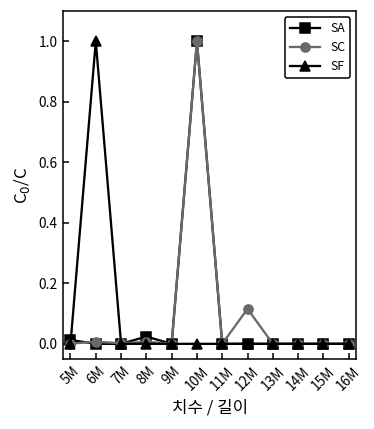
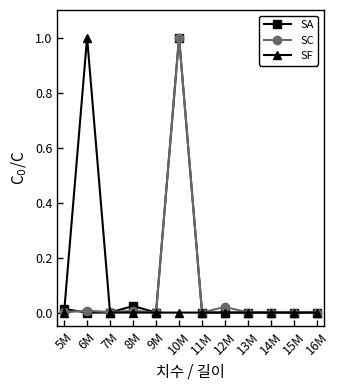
SC, 12M: 0.12 -> 0.02
